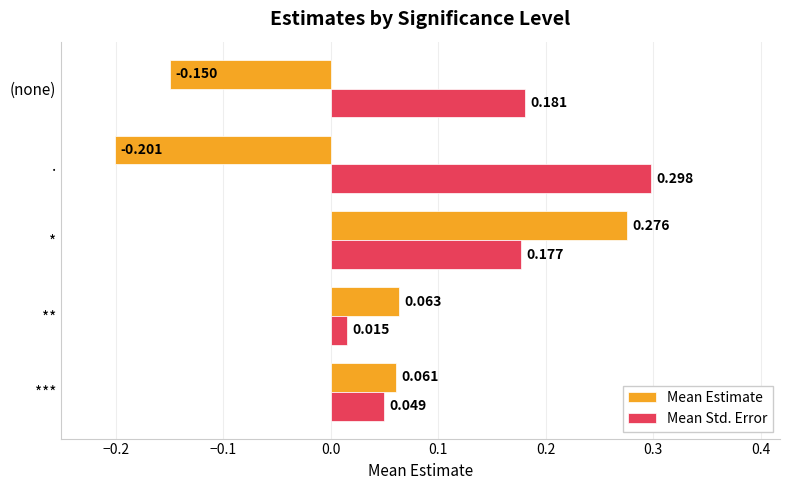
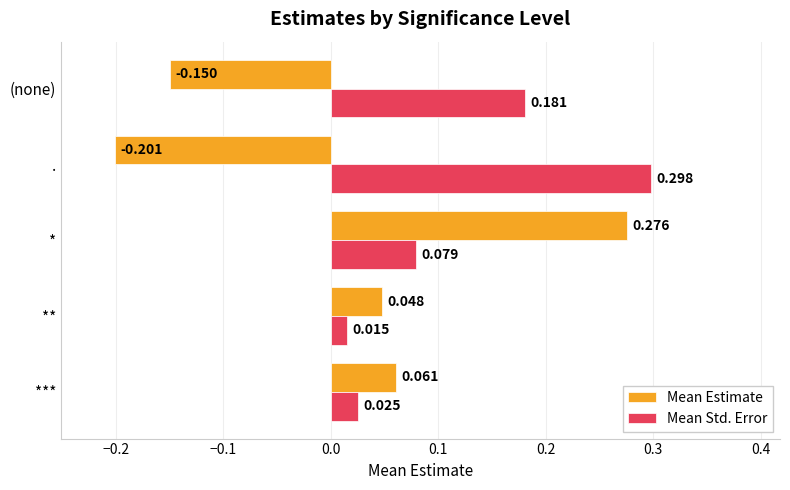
Mean Std. Error, *: 0.177 -> 0.079
Mean Estimate, **: 0.063 -> 0.048
Mean Std. Error, ***: 0.049 -> 0.025
